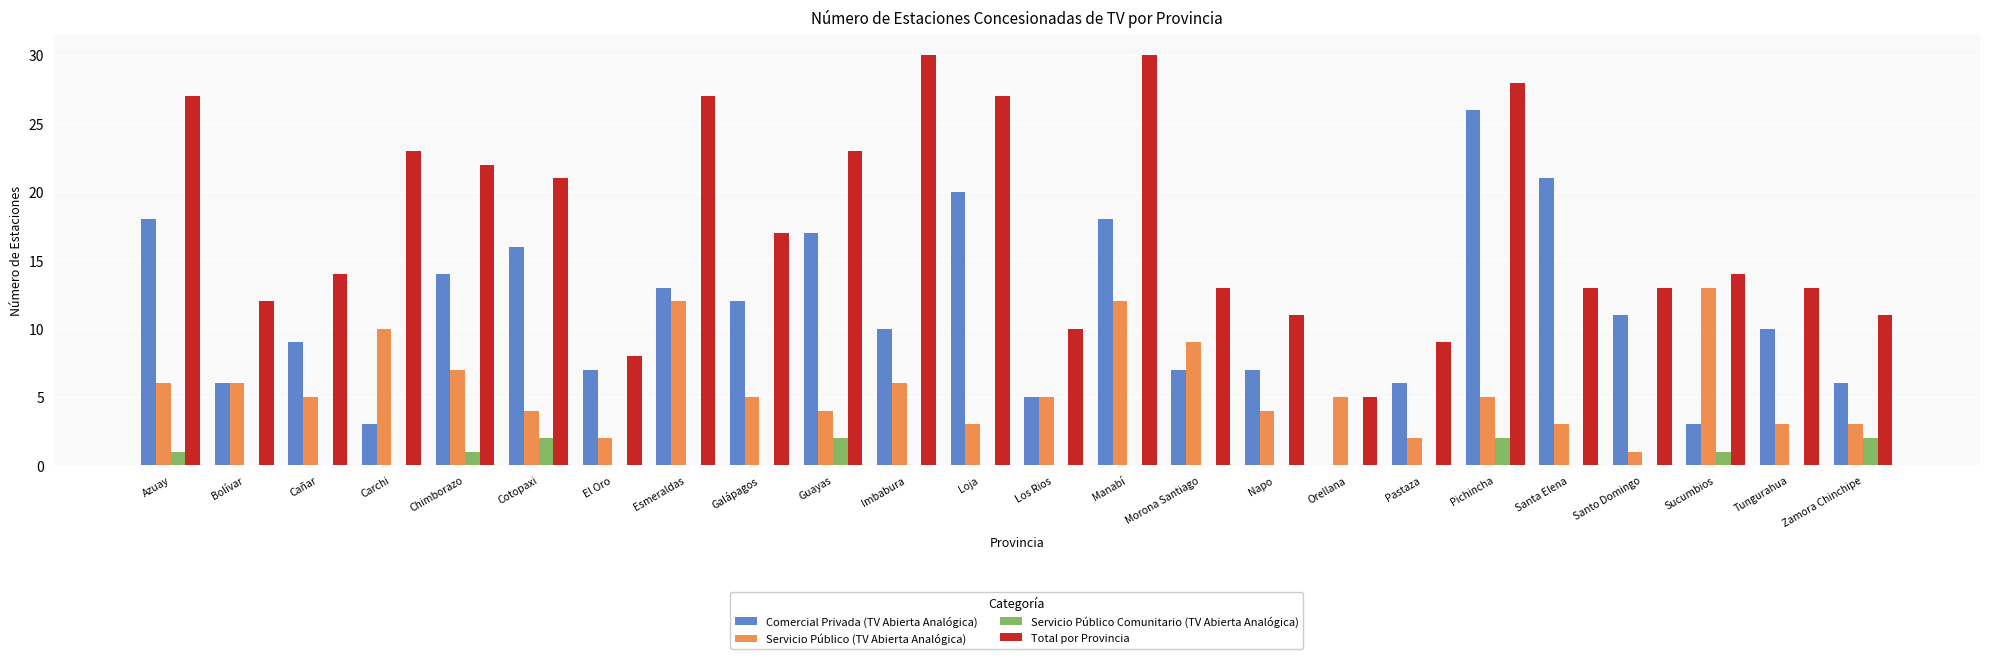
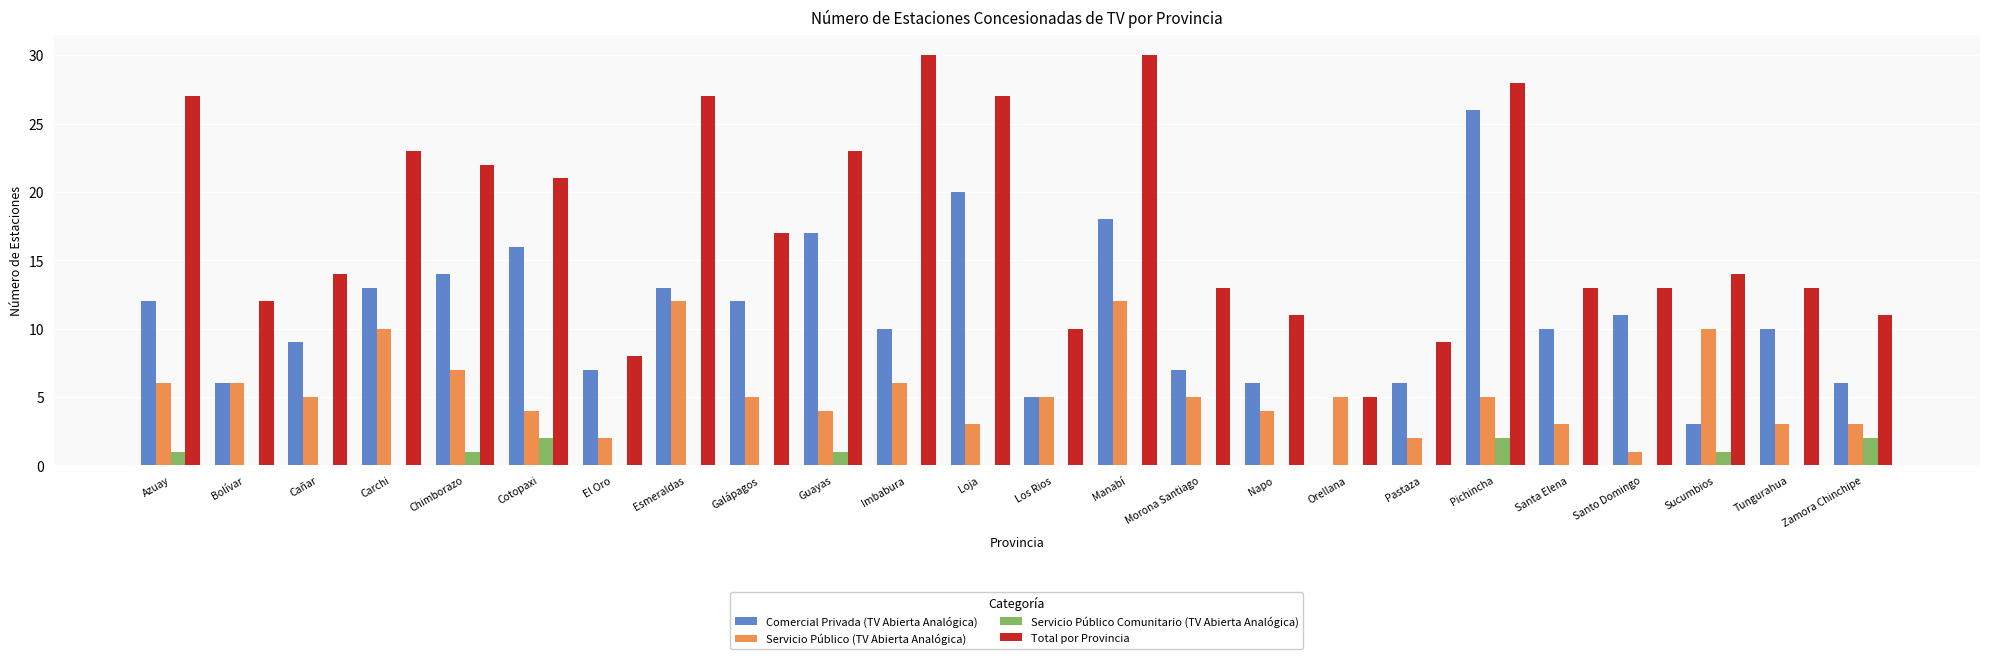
Comercial Privada (TV Abierta Analógica), Azuay: 18 -> 12
Comercial Privada (TV Abierta Analógica), Carchi: 3 -> 13
Servicio Público Comunitario (TV Abierta Analógica), Guayas: 2 -> 1
Servicio Público (TV Abierta Analógica), Morona Santiago: 9 -> 5
Comercial Privada (TV Abierta Analógica), Napo: 7 -> 6
Comercial Privada (TV Abierta Analógica), Santa Elena: 21 -> 10
Servicio Público (TV Abierta Analógica), Sucumbios: 13 -> 10
